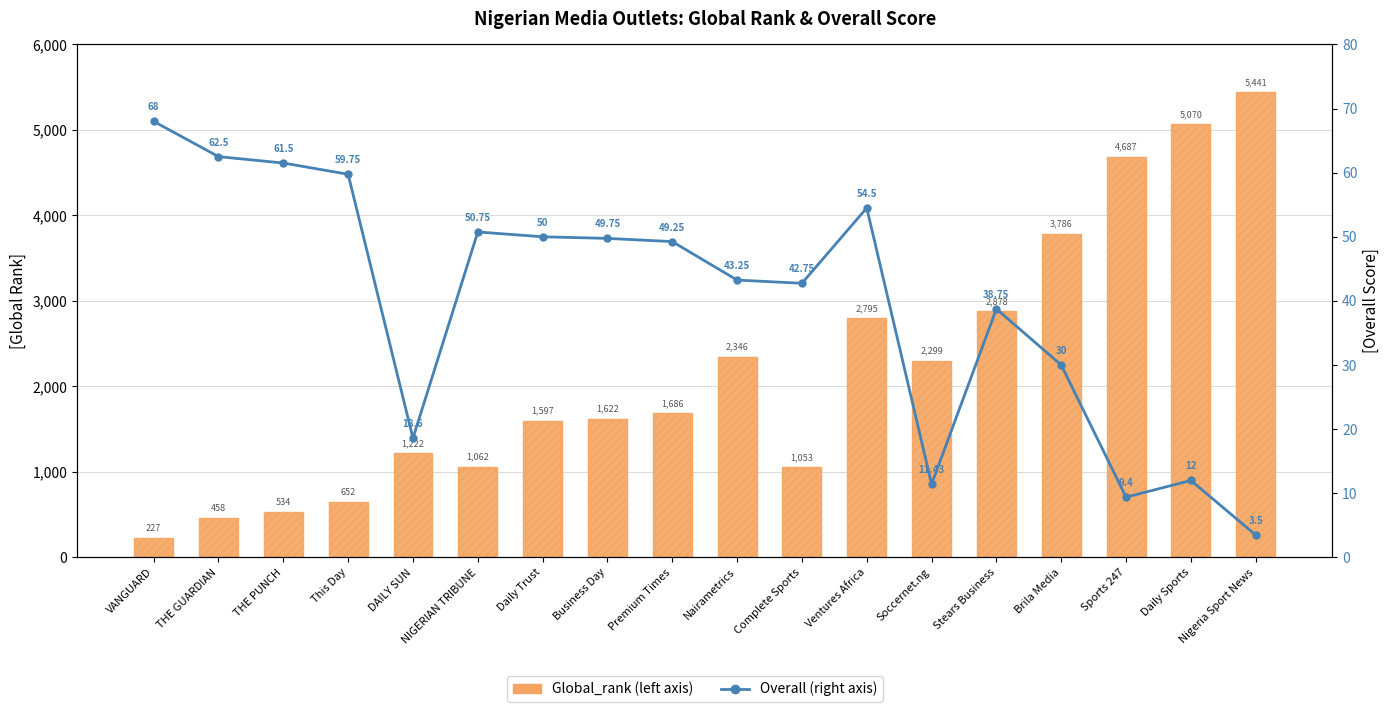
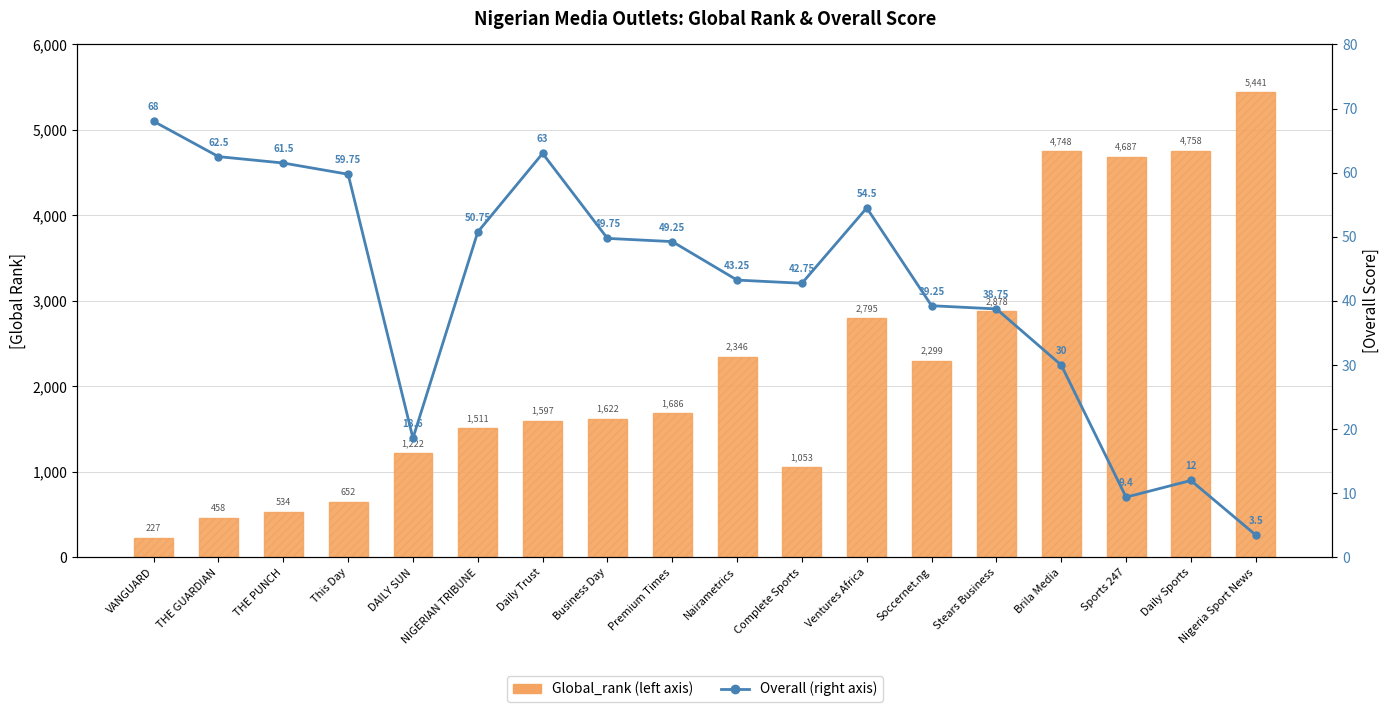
Global_rank (left axis), NIGERIAN TRIBUNE: 1,062 -> 1,511
Global_rank (left axis), Brila Media: 3,786 -> 4,748
Global_rank (left axis), Daily Sports: 5,070 -> 4,758
Overall (right axis), Daily Trust: 50 -> 63
Overall (right axis), Soccernet.ng: 11.43 -> 39.25
